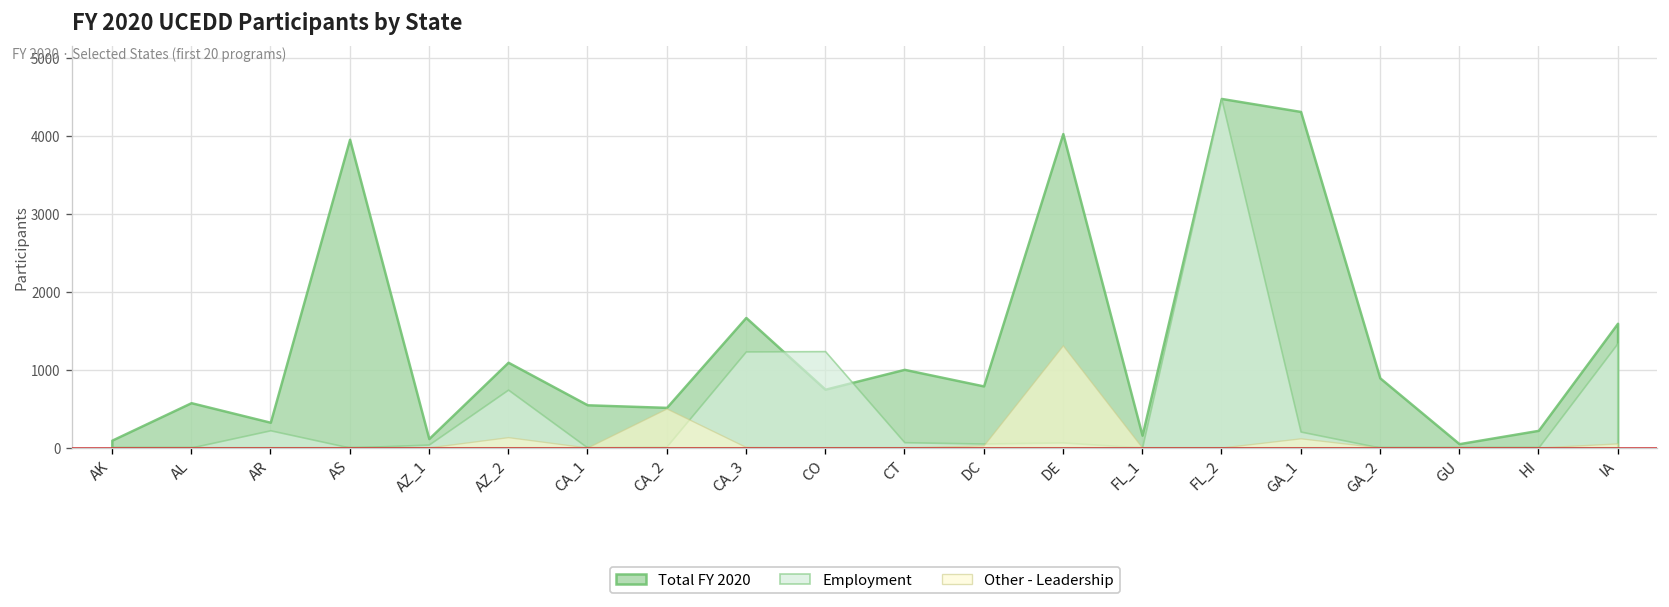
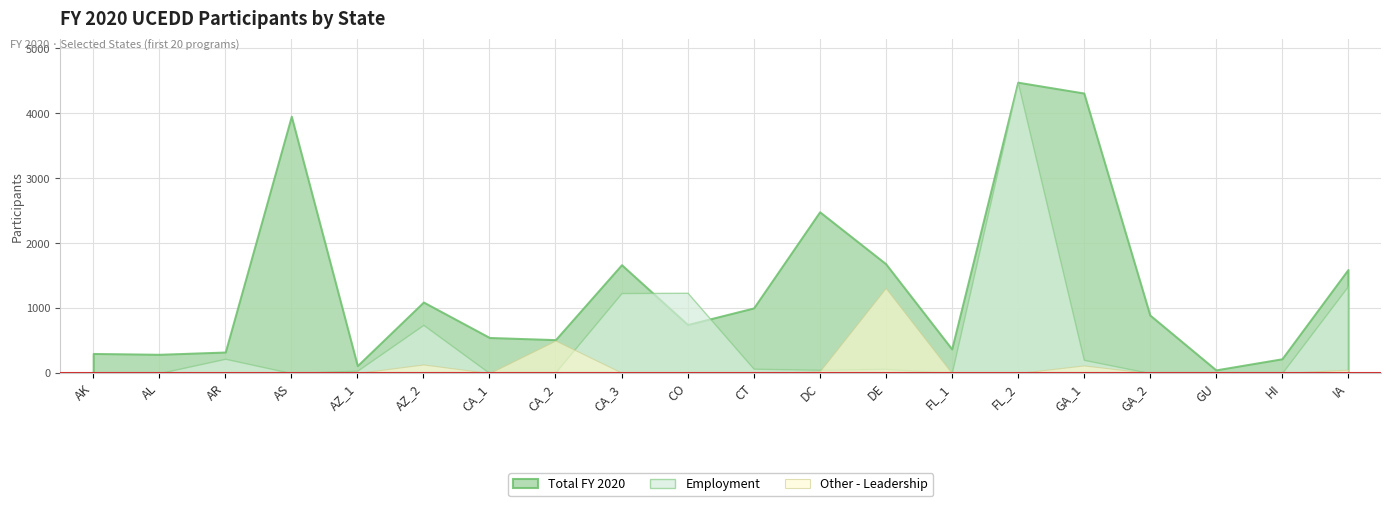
Total FY 2020, AK: 100 -> 300
Total FY 2020, AL: 600 -> 300
Total FY 2020, DC: 800 -> 2500
Total FY 2020, DE: 4000 -> 1700
Total FY 2020, FL_1: 200 -> 400
